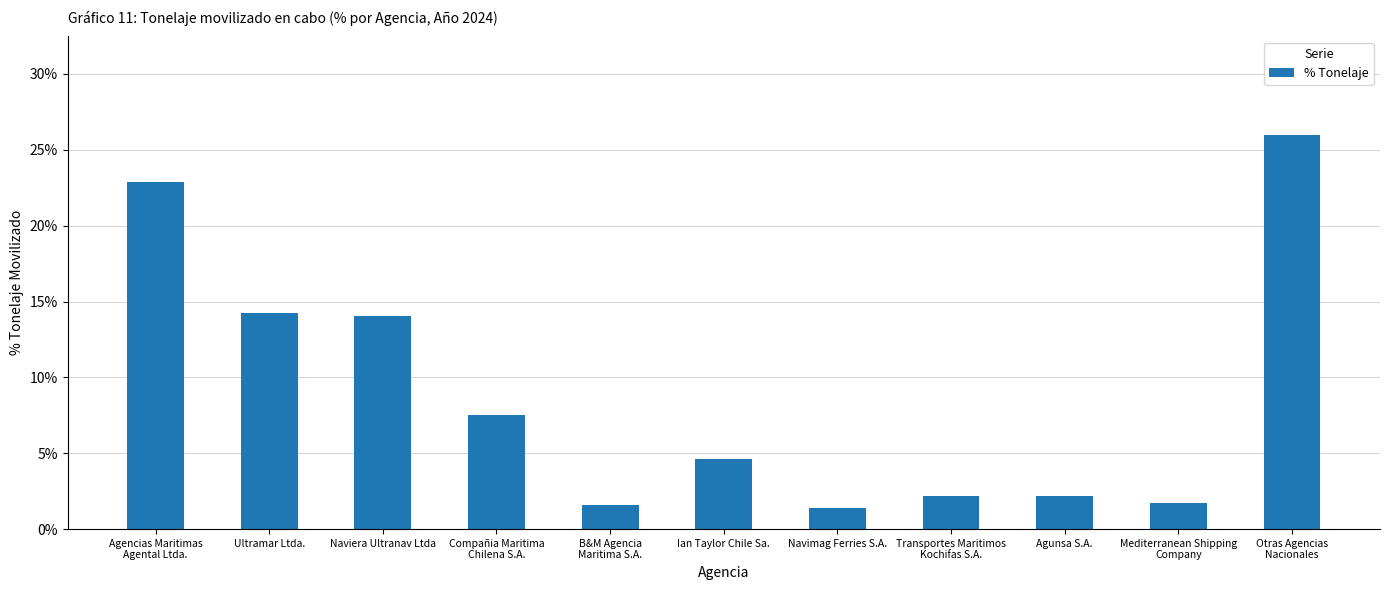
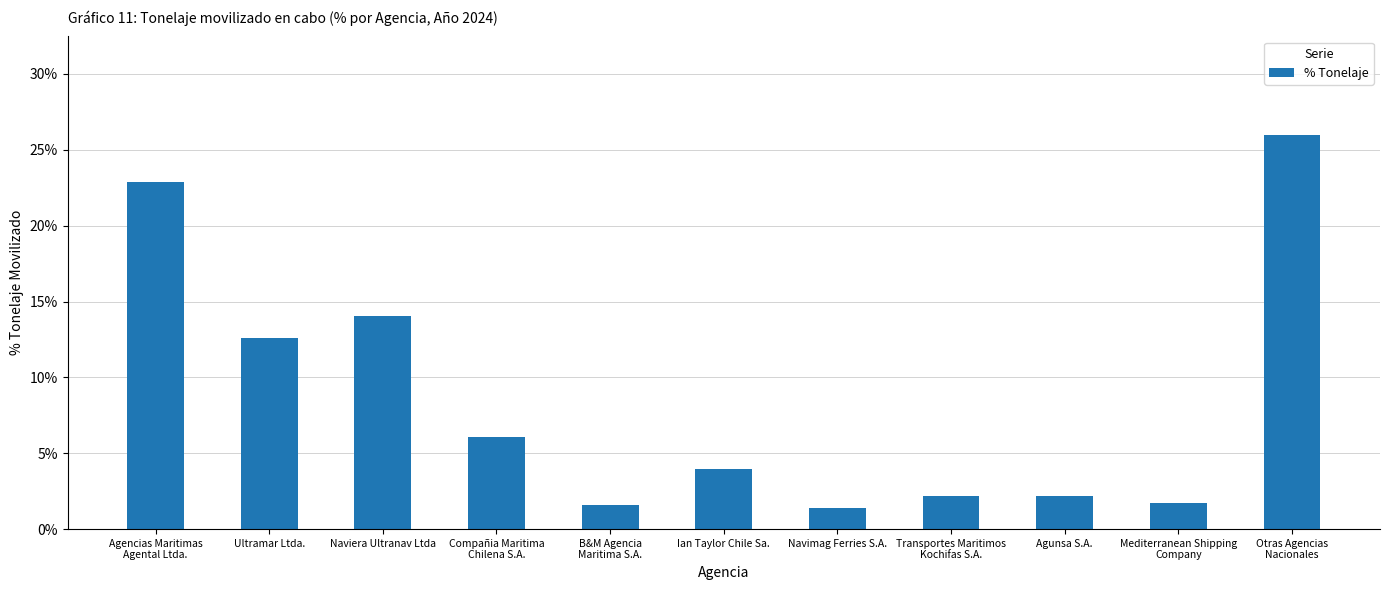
Ultramar Ltda.: 14.3% -> 12.6%
Compañia Maritima Chilena S.A.: 7.5% -> 6.0%
Ian Taylor Chile Sa.: 4.7% -> 3.9%
